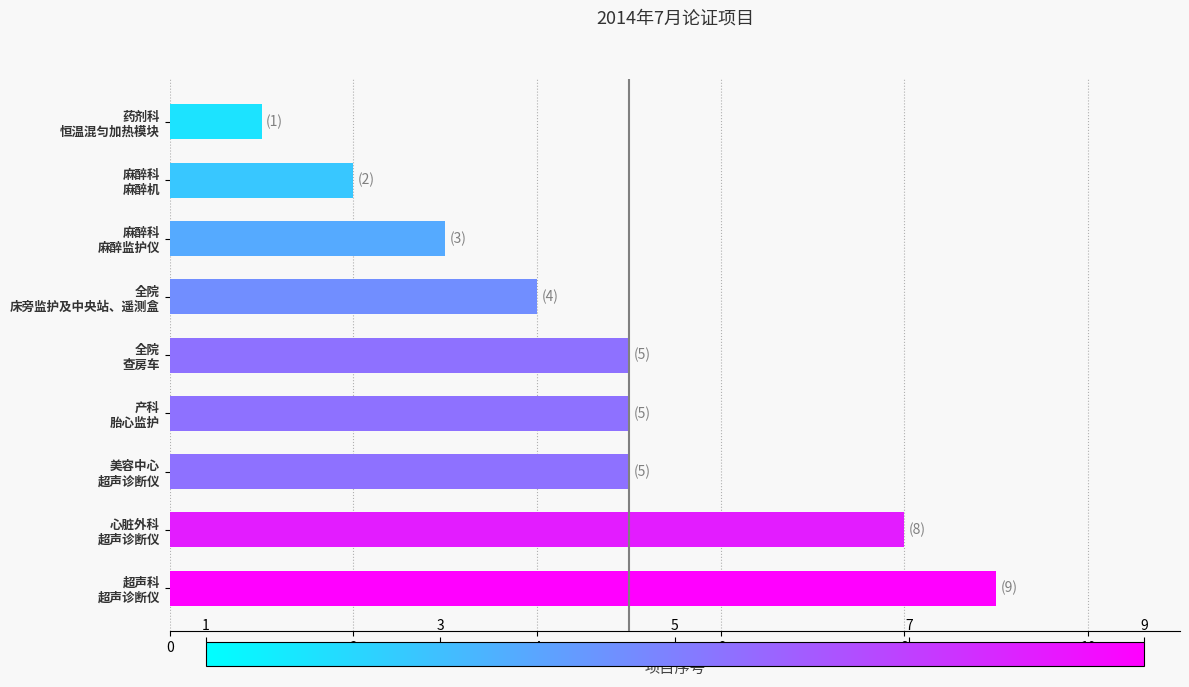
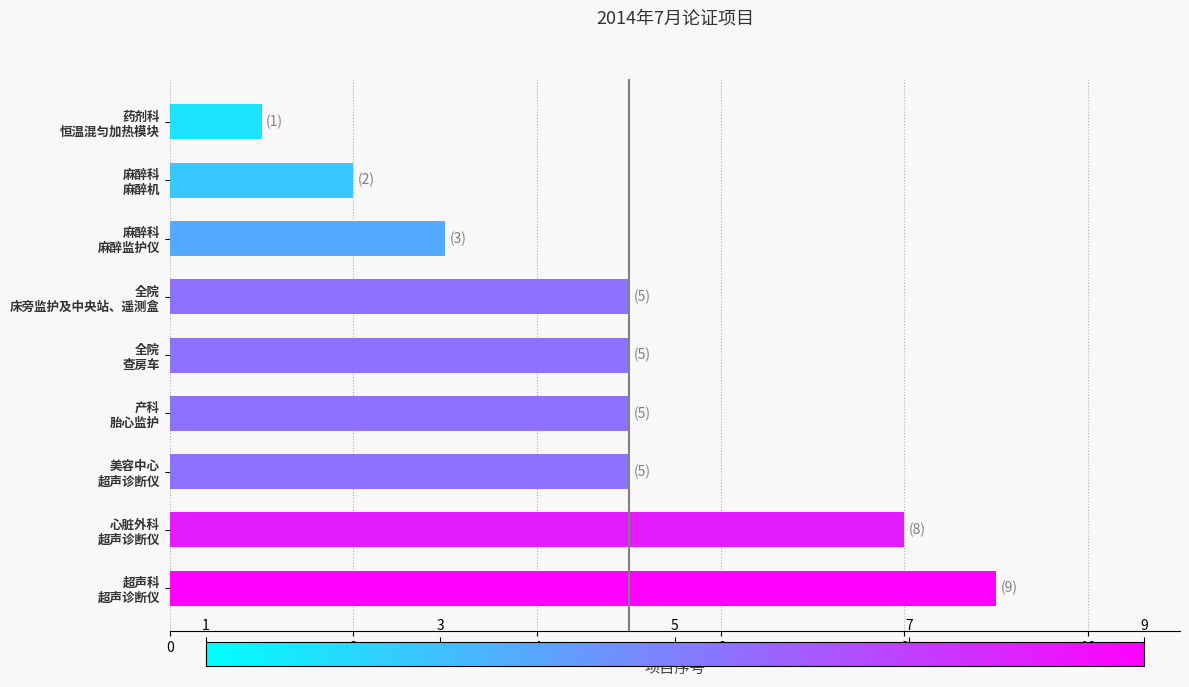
全院 床旁监护及中央站、遥测盒: (4) -> (5)
